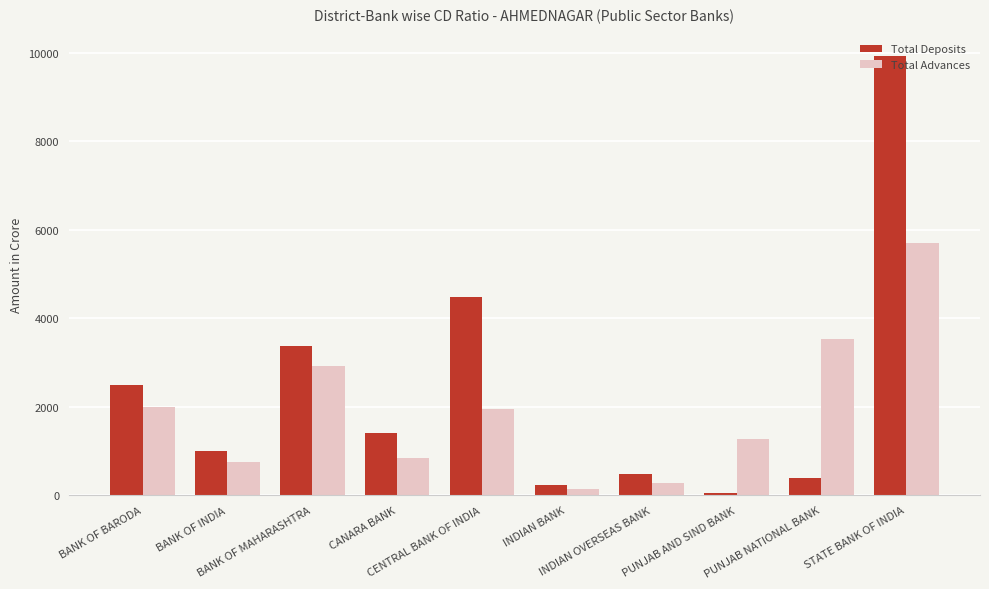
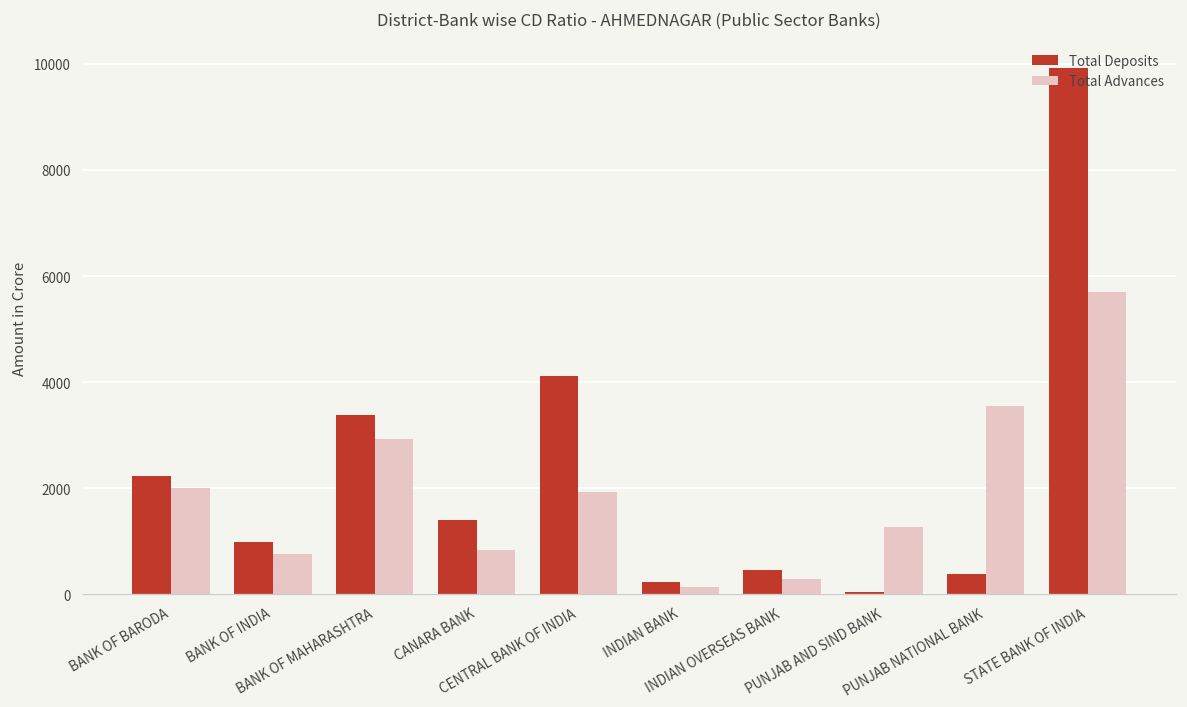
Total Deposits, BANK OF BARODA: 2500 -> 2200
Total Deposits, CENTRAL BANK OF INDIA: 4500 -> 4100
